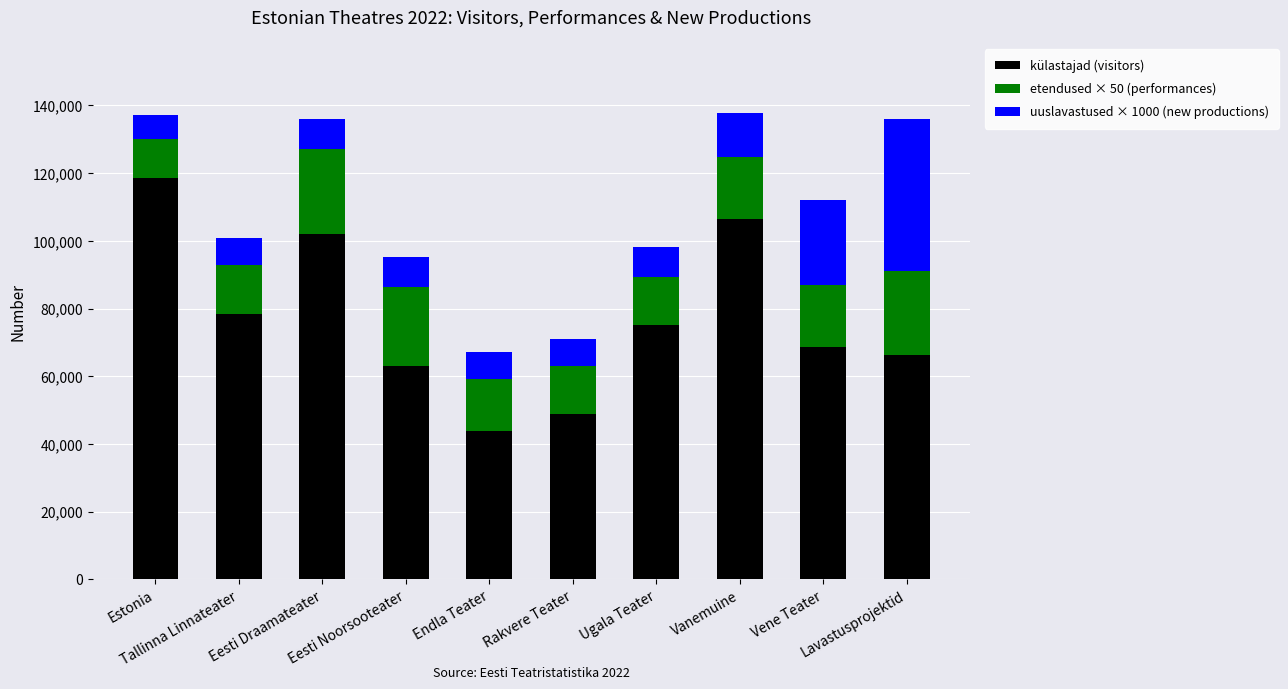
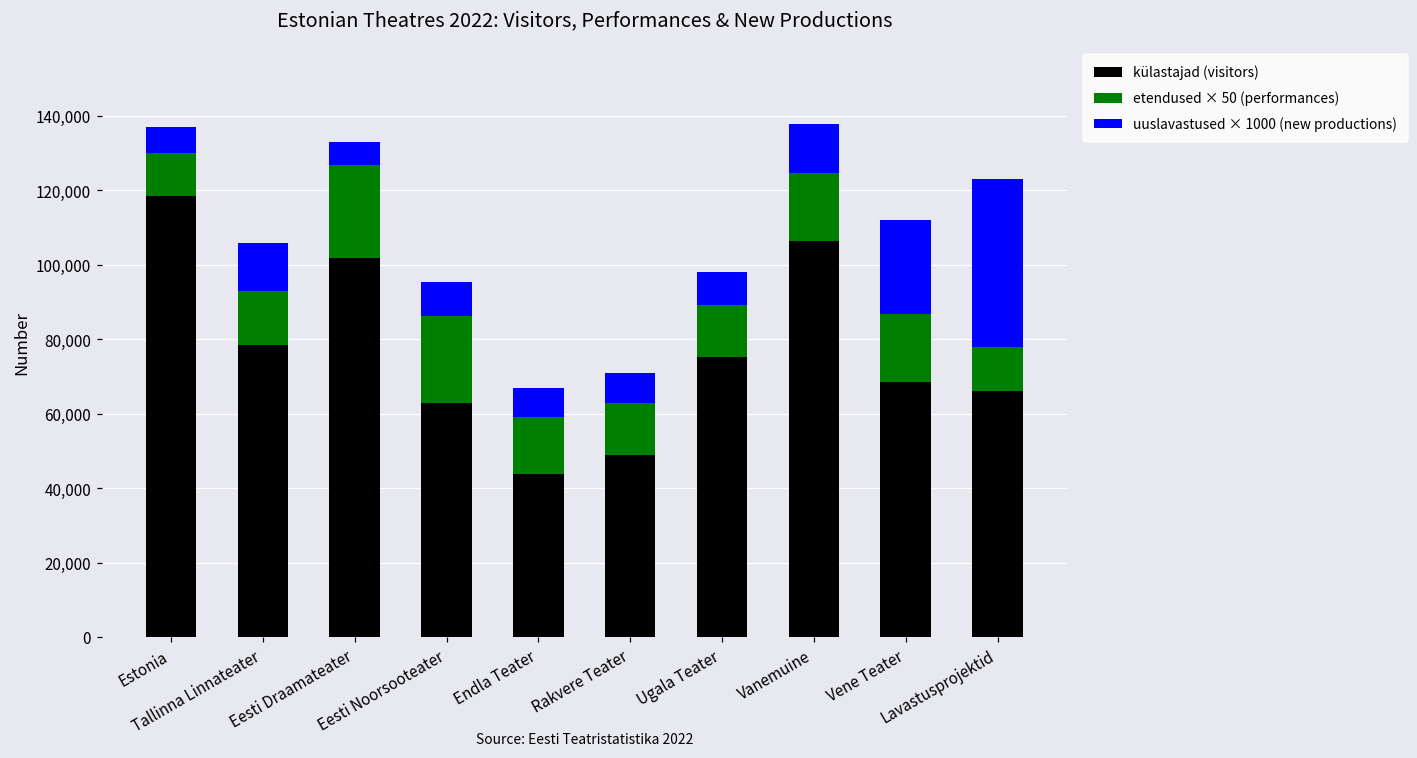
uuslavastused × 1000 (new productions), Tallinna Linnateater: 8,000 -> 13,000
uuslavastused × 1000 (new productions), Eesti Draamateater: 9,000 -> 6,000
etendused × 50 (performances), Lavastusprojektid: 25,000 -> 12,000
